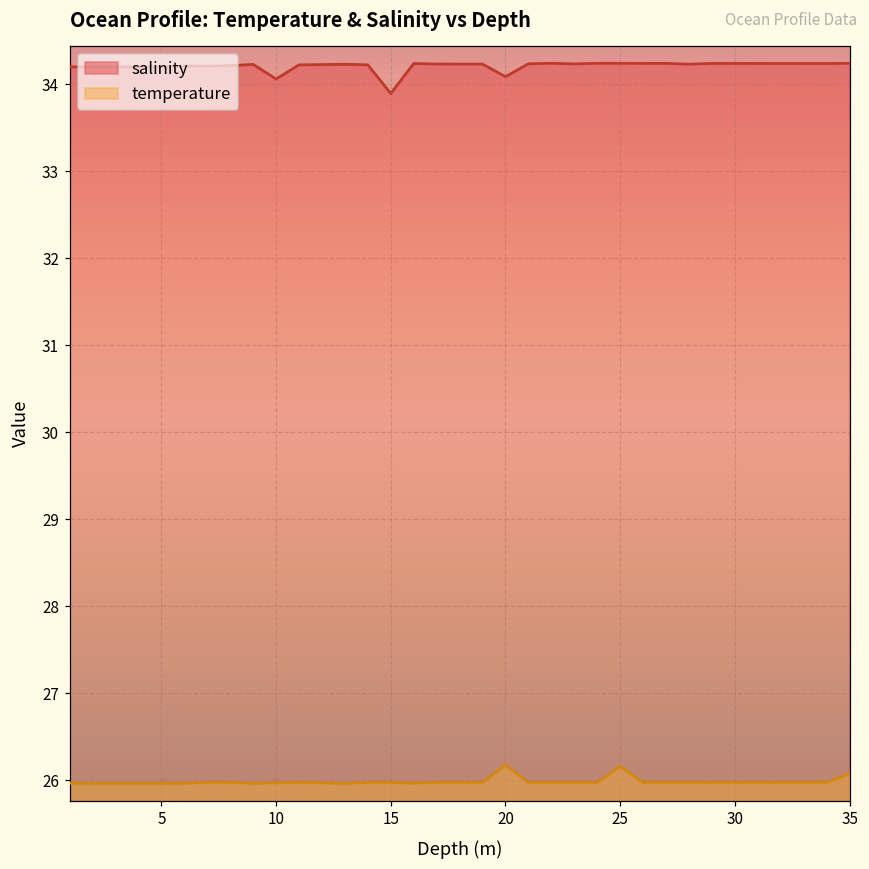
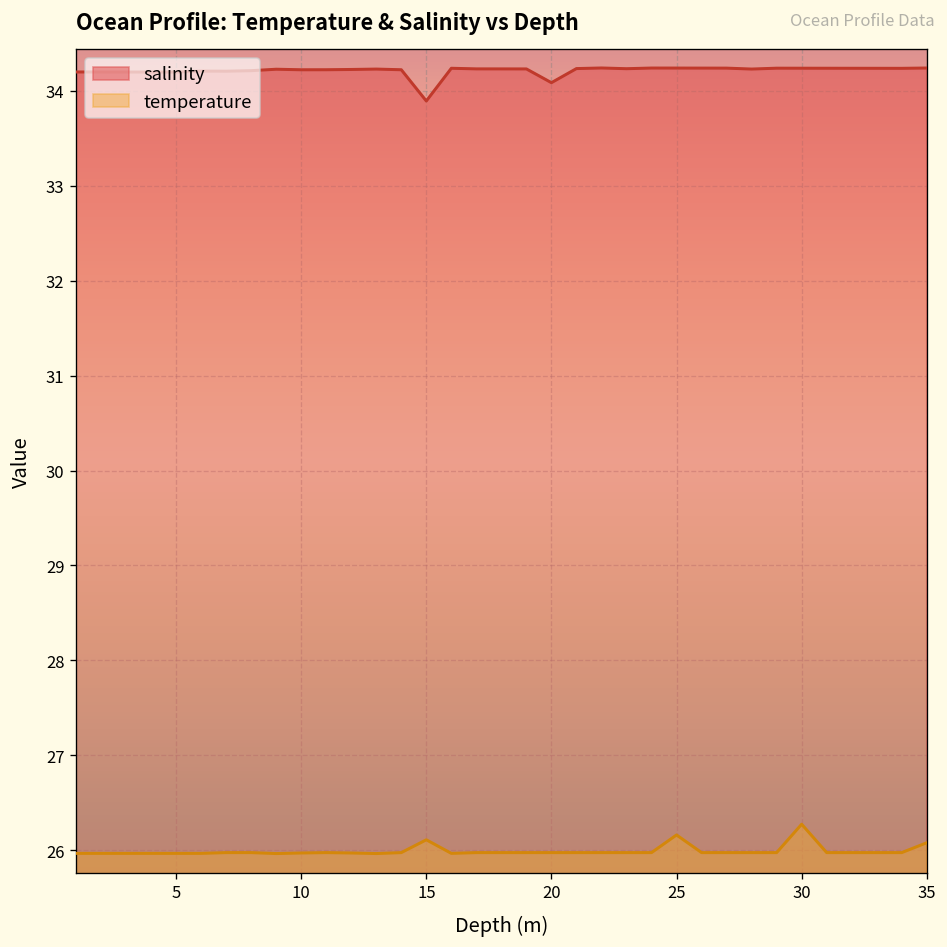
salinity, 10: 34.1 -> 34.2
temperature, 15: 26.0 -> 26.1
temperature, 20: 26.2 -> 26.0
temperature, 30: 26.0 -> 26.3
